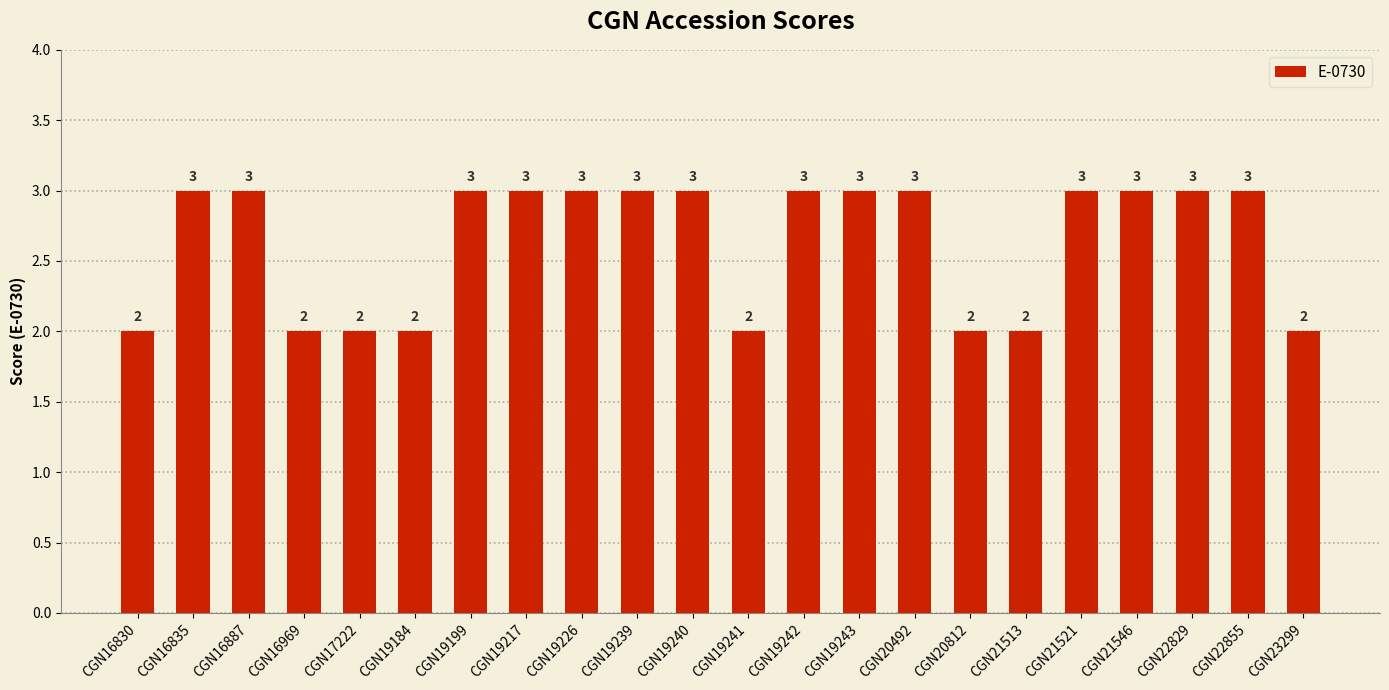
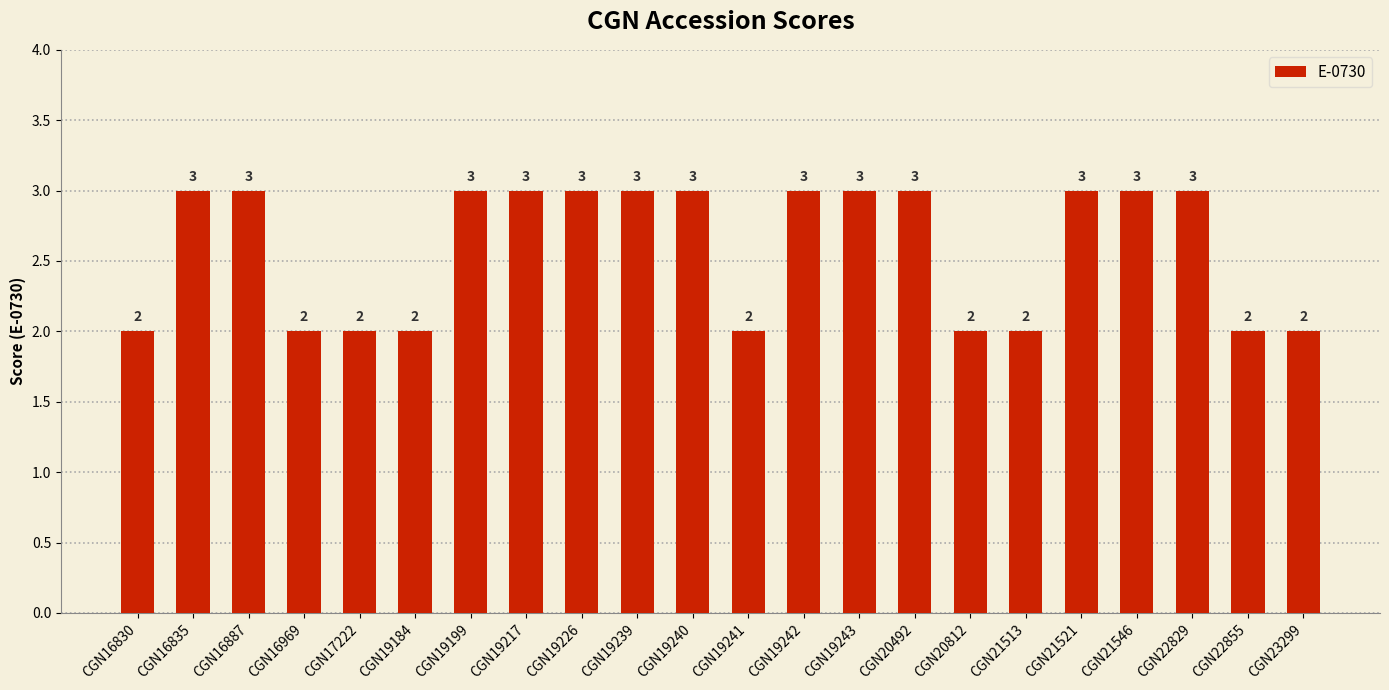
CGN22855: 3 -> 2
